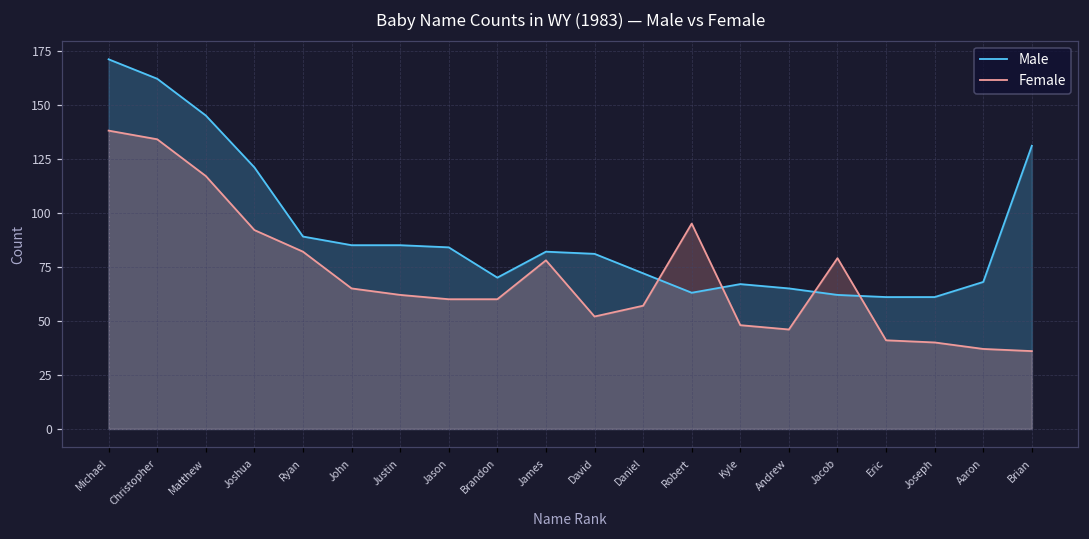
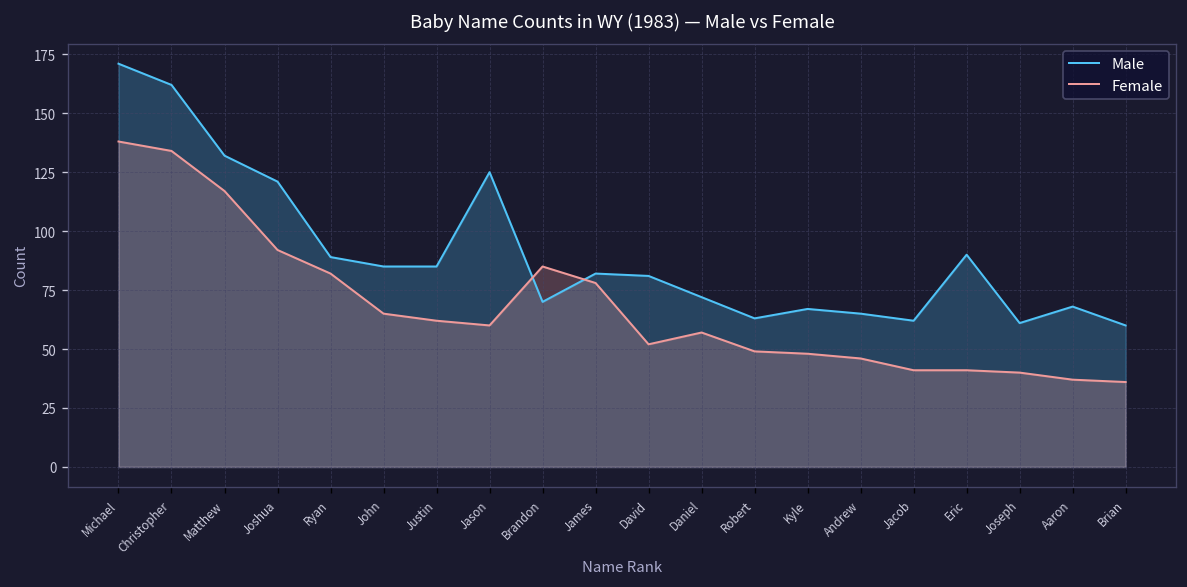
Male, Matthew: 145 -> 132
Male, Jason: 84 -> 125
Female, Brandon: 60 -> 85
Female, Robert: 95 -> 49
Female, Jacob: 79 -> 41
Male, Eric: 61 -> 90
Male, Brian: 131 -> 60
